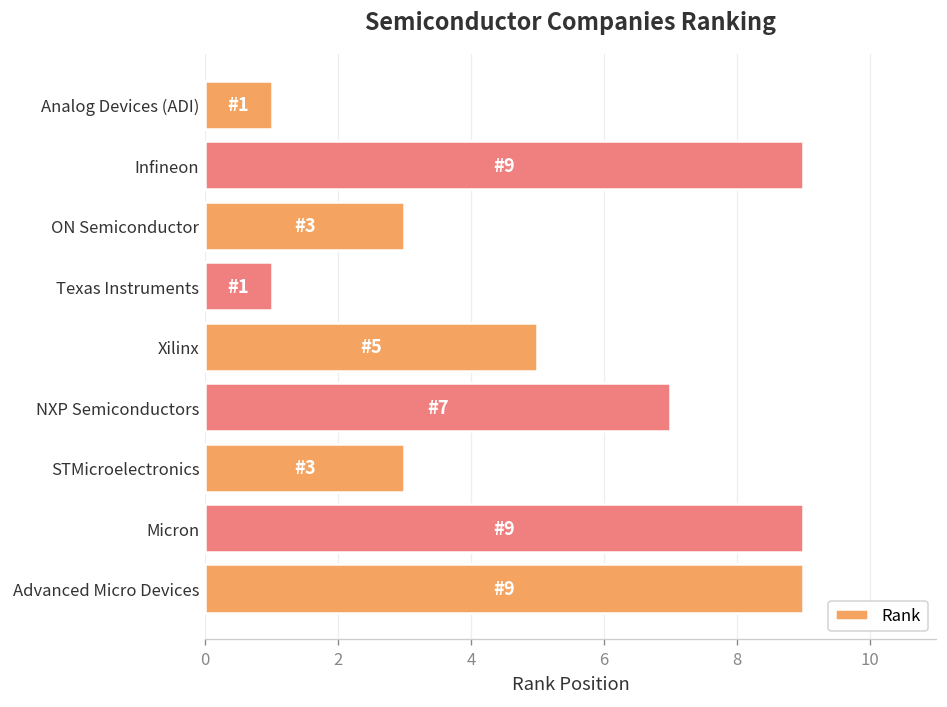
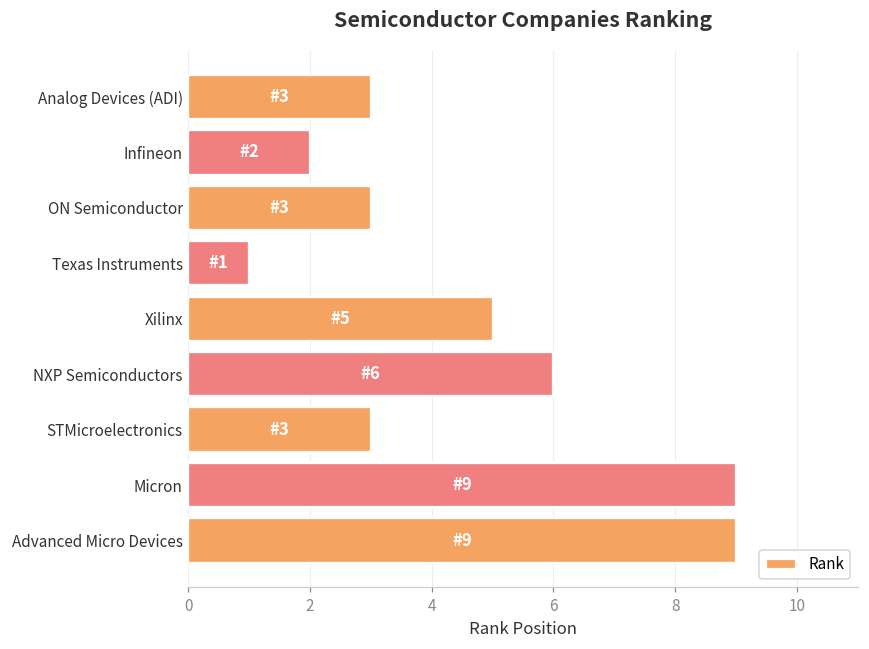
Analog Devices (ADI): 1 -> 3
Infineon: 9 -> 2
NXP Semiconductors: 7 -> 6
